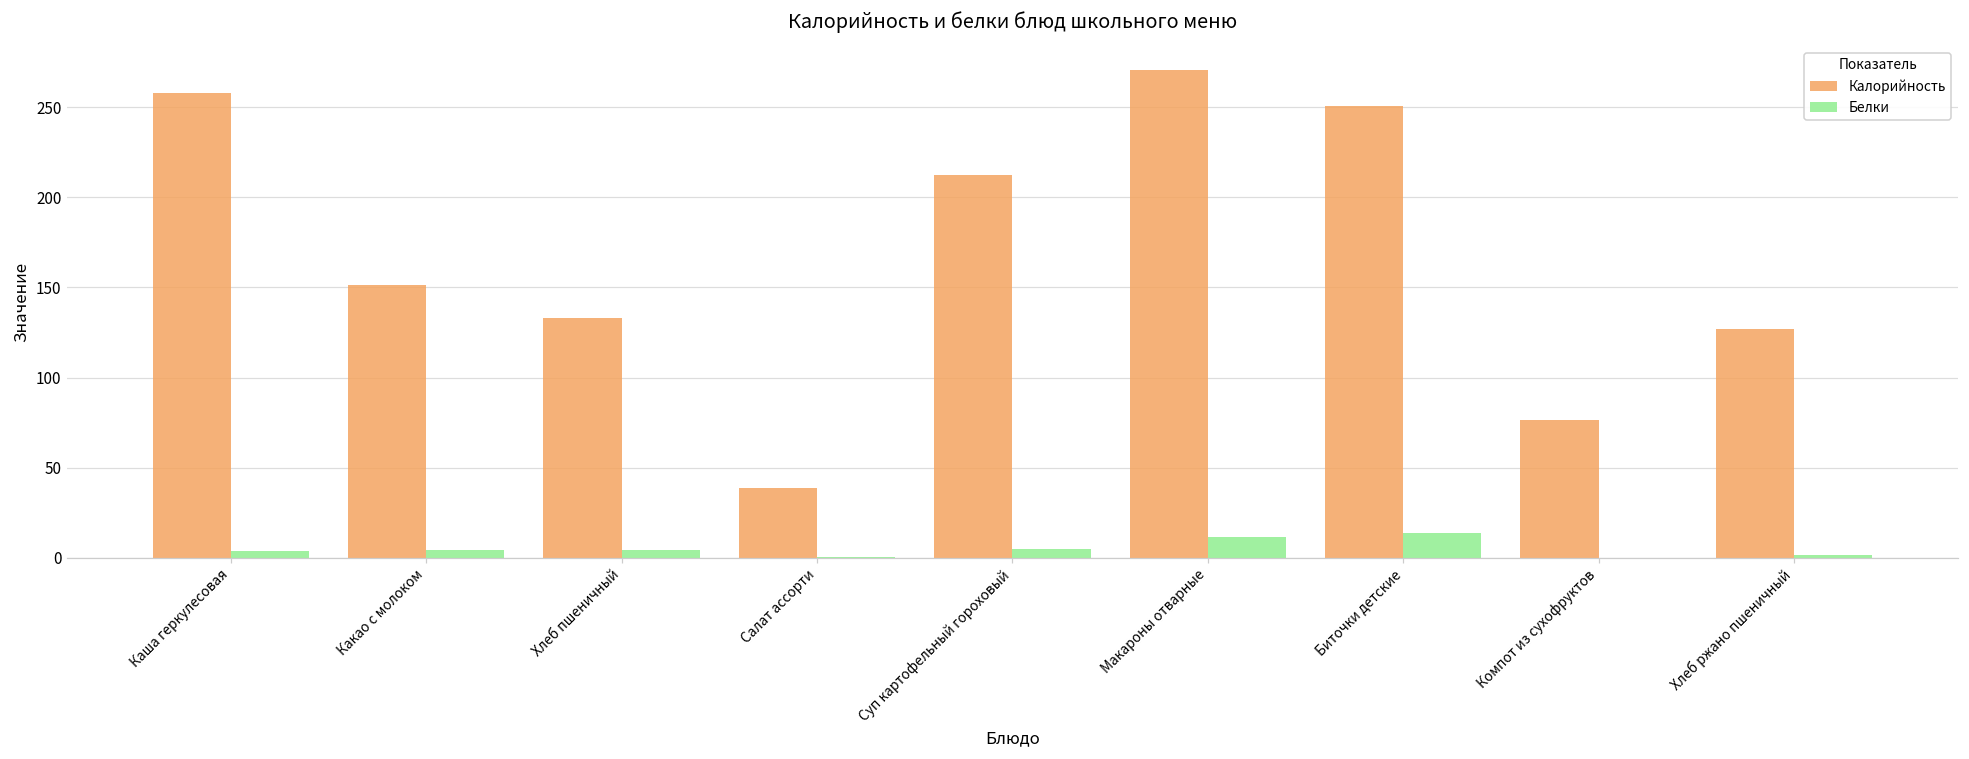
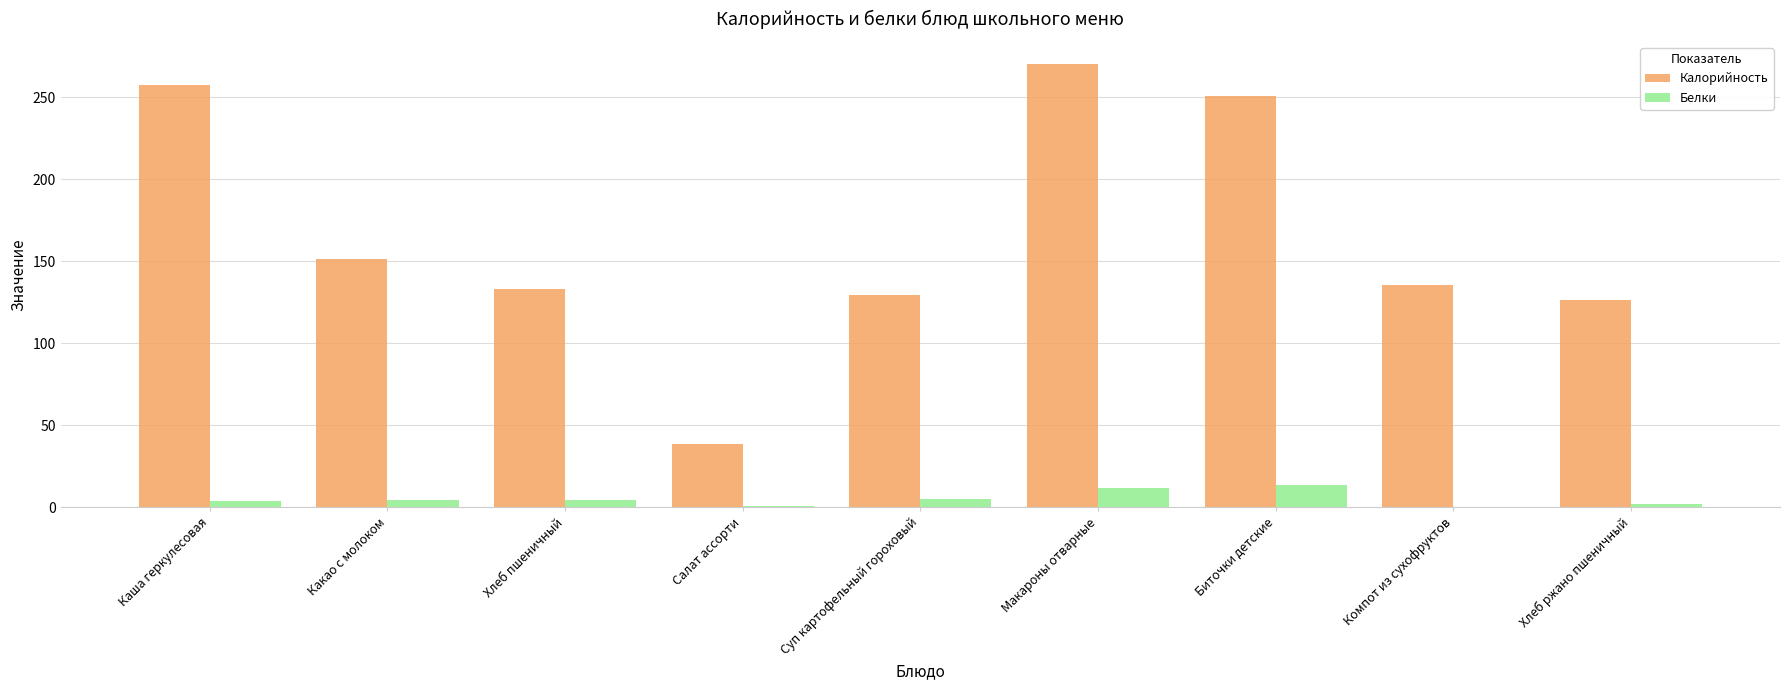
Калорийность, Суп картофельный гороховый: 212 -> 129
Калорийность, Компот из сухофруктов: 77 -> 136
